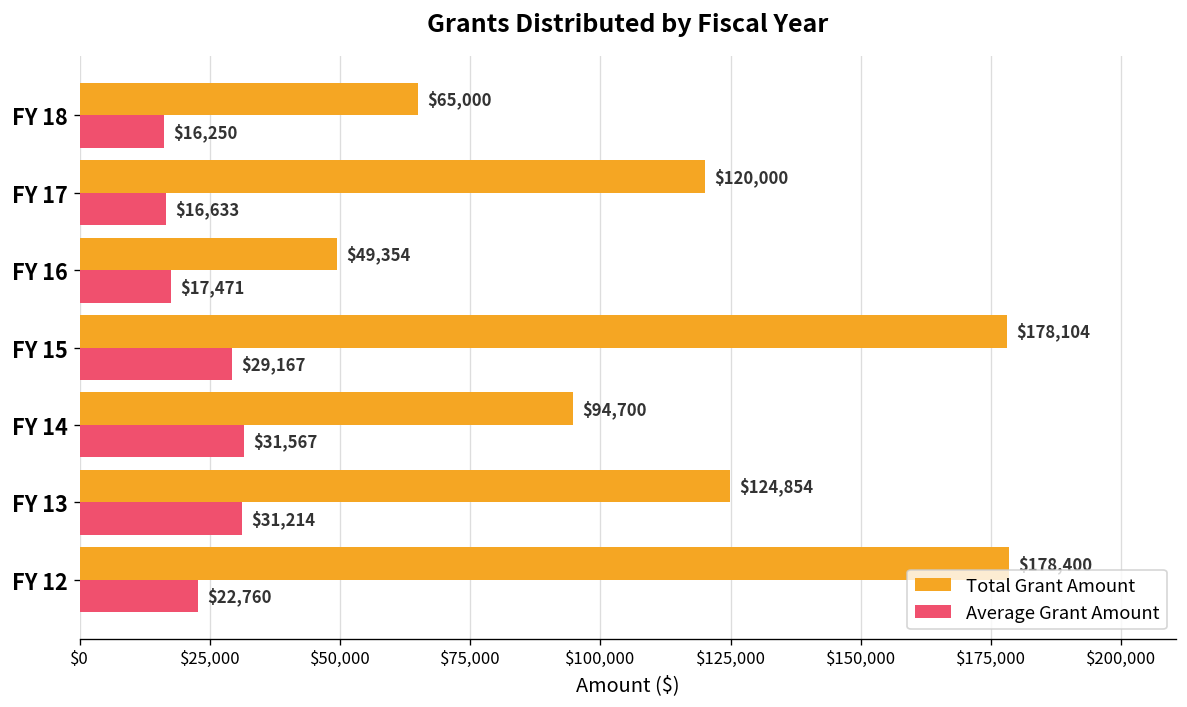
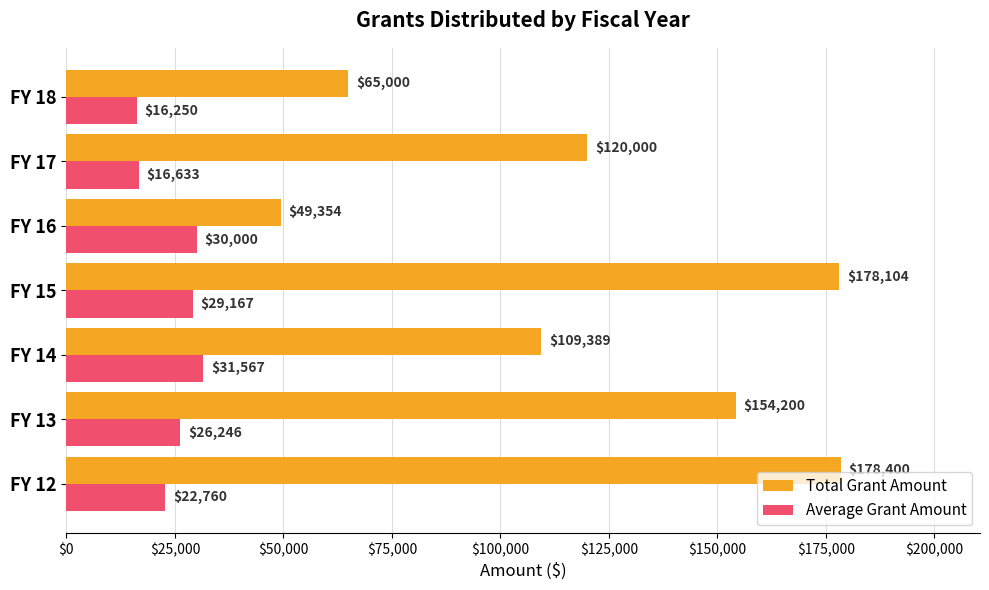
Average Grant Amount, FY 16: $17,471 -> $30,000
Total Grant Amount, FY 14: $94,700 -> $109,389
Total Grant Amount, FY 13: $124,854 -> $154,200
Average Grant Amount, FY 13: $31,214 -> $26,246
